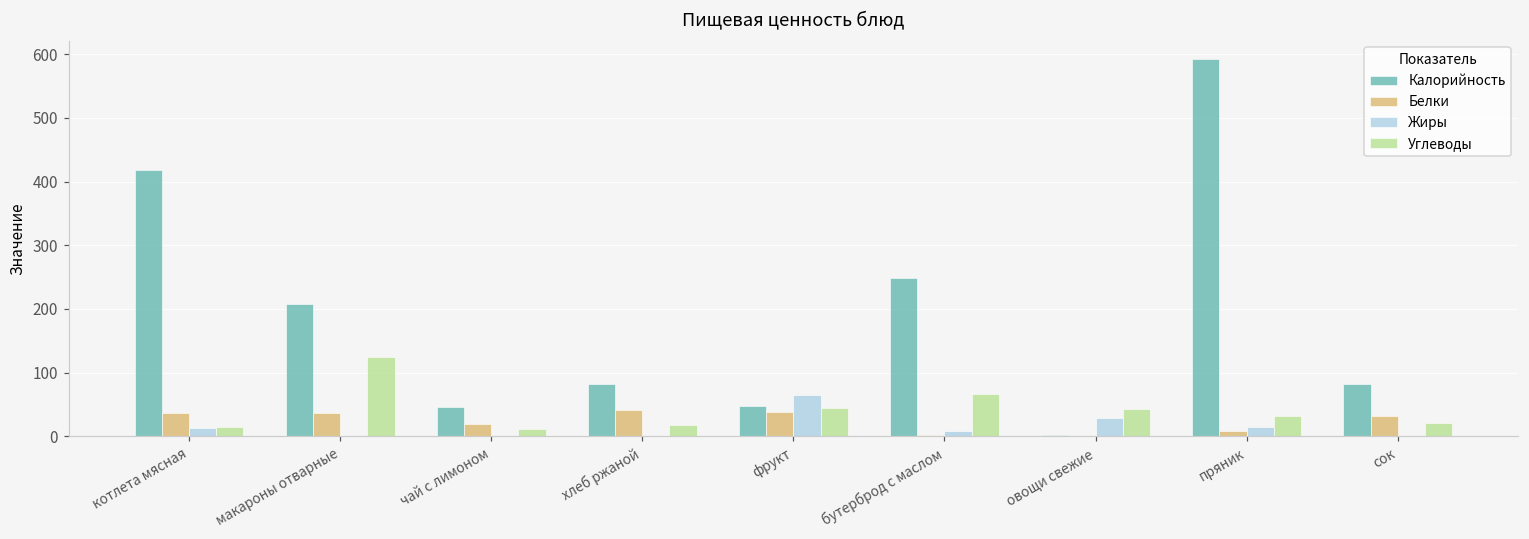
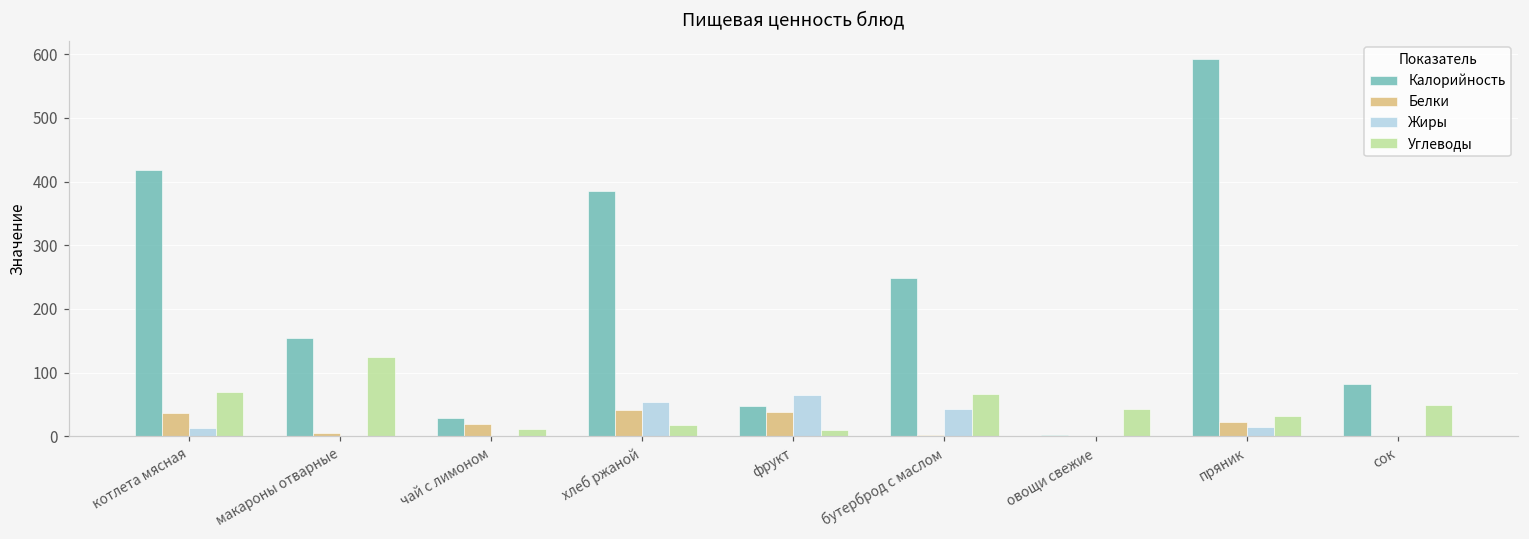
Углеводы, котлета мясная: 10 -> 70
Калорийность, макароны отварные: 210 -> 160
Белки, макароны отварные: 40 -> 10
Калорийность, чай с лимоном: 50 -> 30
Калорийность, хлеб ржаной: 80 -> 380
Жиры, хлеб ржаной: 0 -> 50
Углеводы, фрукт: 40 -> 10
Жиры, бутерброд с маслом: 10 -> 40
Жиры, овощи свежие: 30 -> 0
Белки, пряник: 10 -> 20
Белки, сок: 30 -> 0
Углеводы, сок: 20 -> 50
